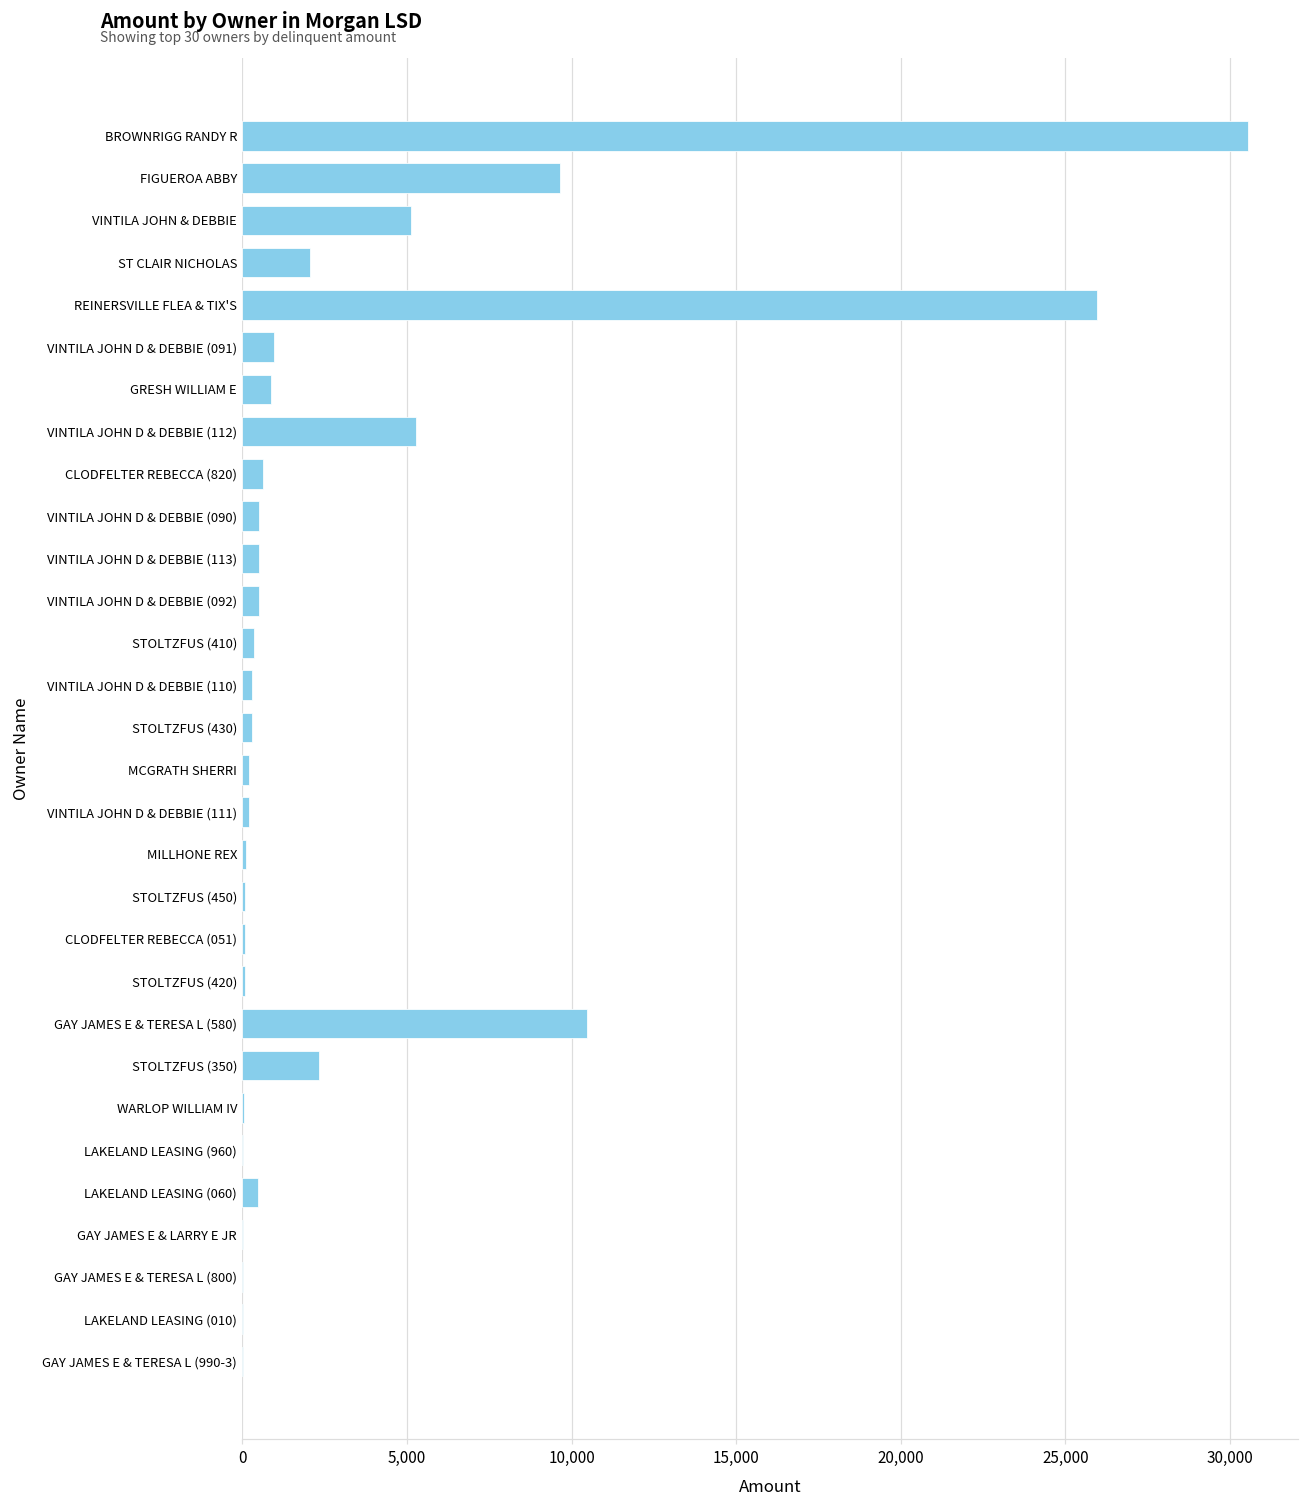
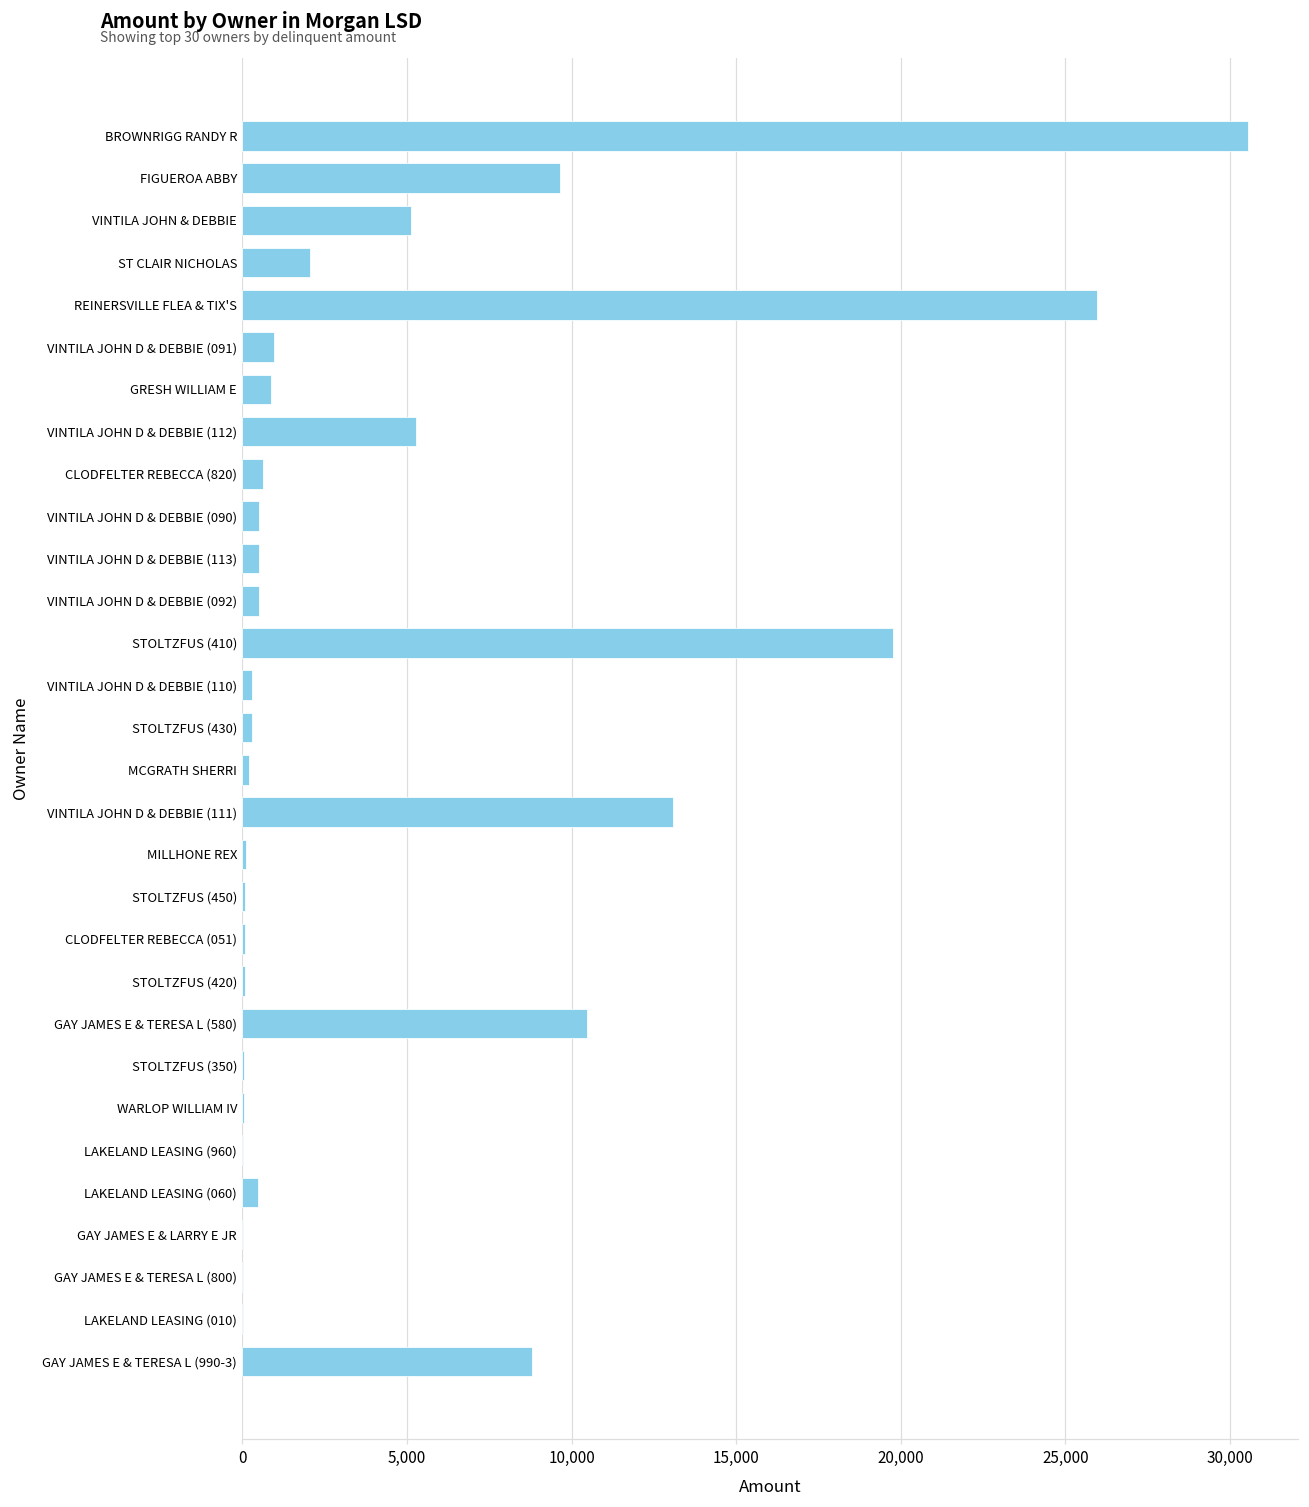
STOLTZFUS (410): 300 -> 19,800
VINTILA JOHN D & DEBBIE (111): 200 -> 13,100
STOLTZFUS (350): 2,300 -> 100
GAY JAMES E & TERESA L (990-3): 0 -> 8,800
